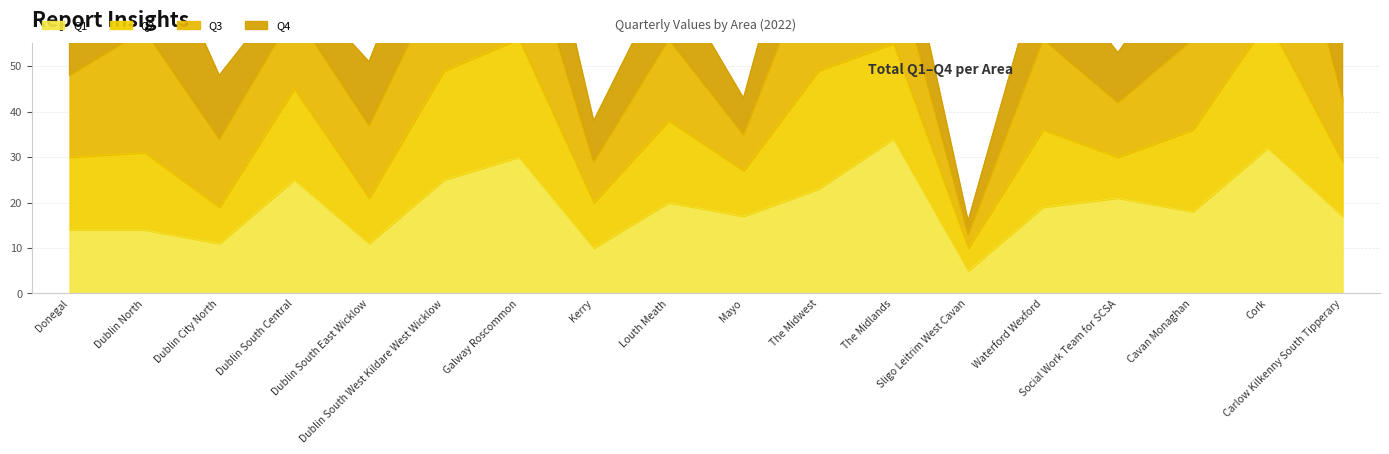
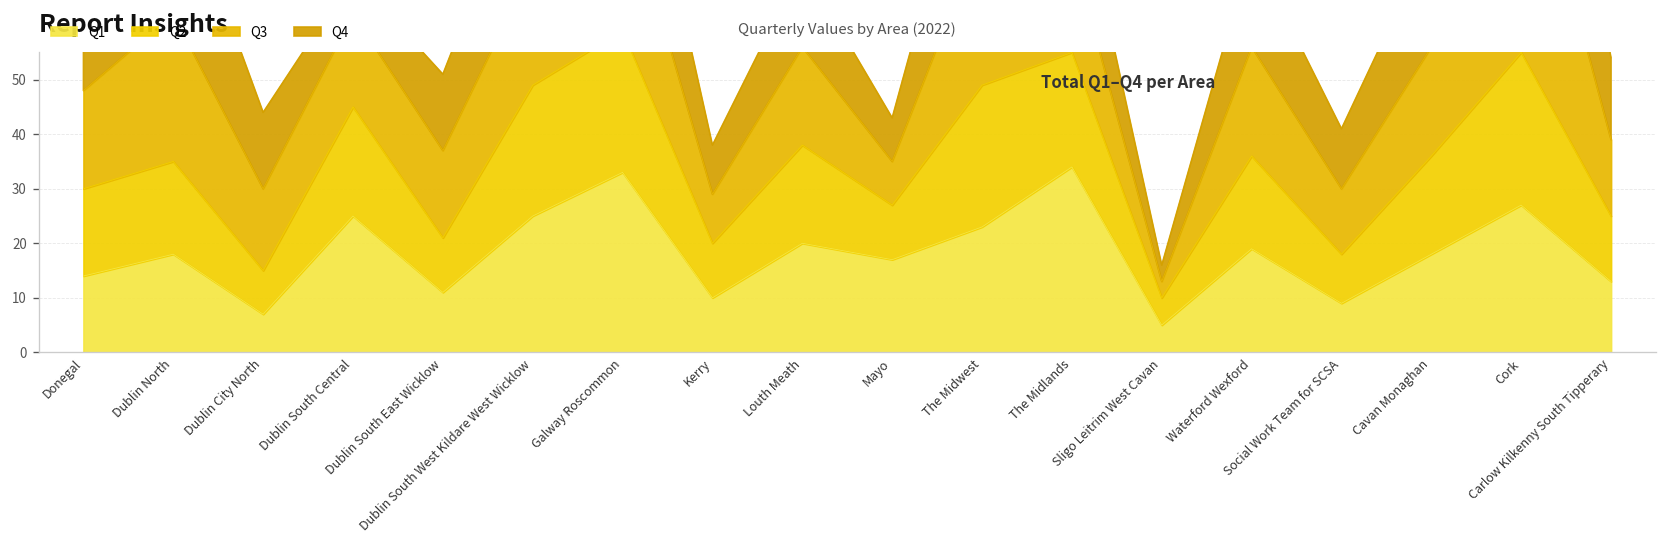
Q1, Dublin North: 14 -> 18
Q1, Dublin City North: 11 -> 7
Q1, Galway Roscommon: 30 -> 33
Q1, Social Work Team for SCSA: 21 -> 9
Q1, Cork: 32 -> 27
Q1, Carlow Kilkenny South Tipperary: 17 -> 13
